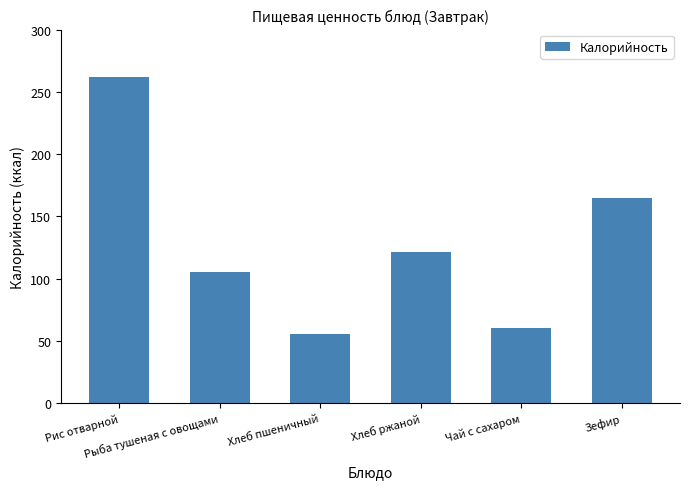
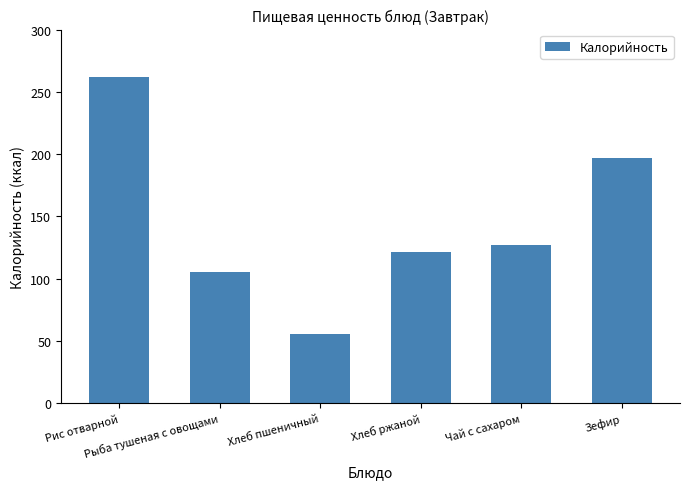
Чай с сахаром: 60 -> 127
Зефир: 165 -> 197
